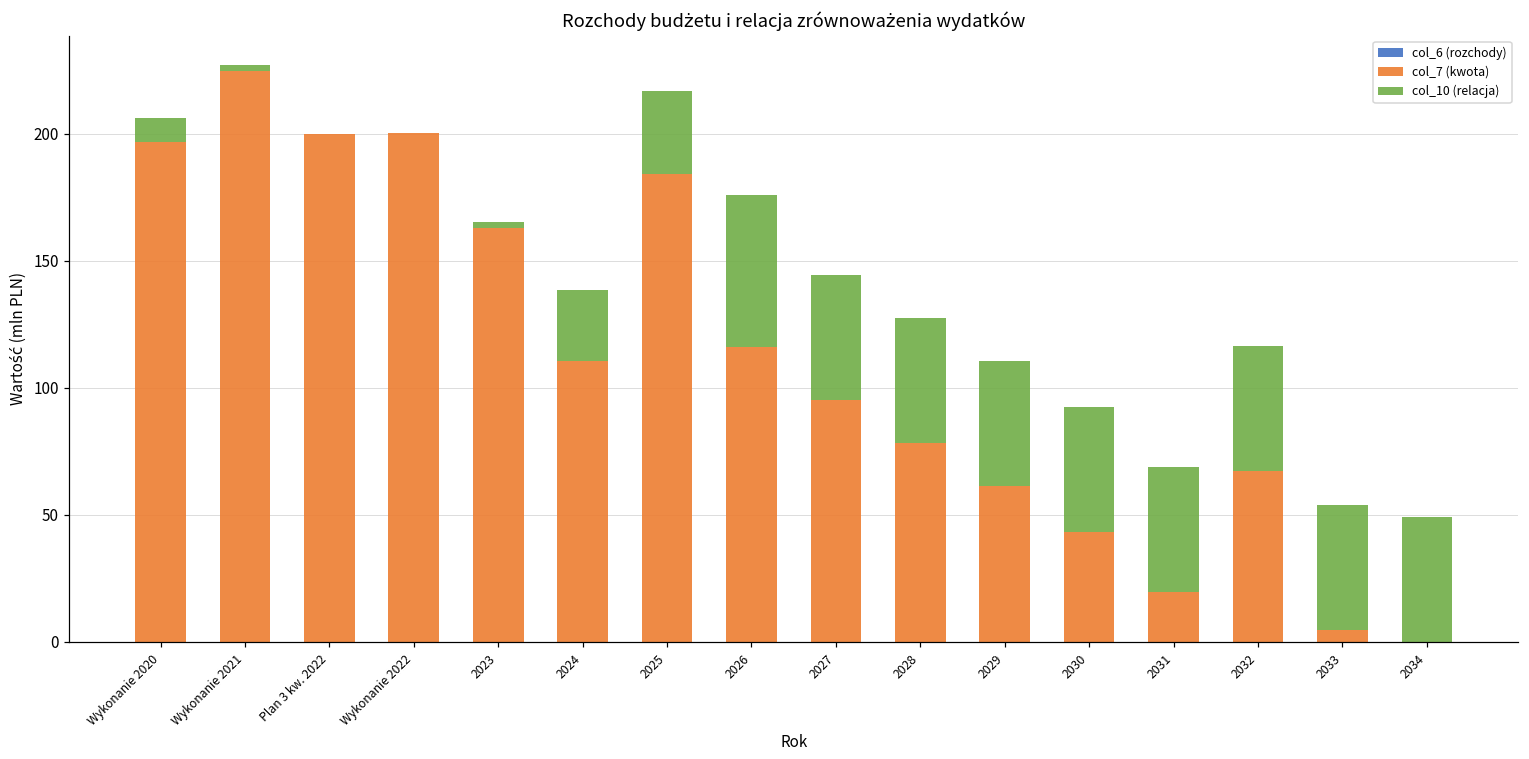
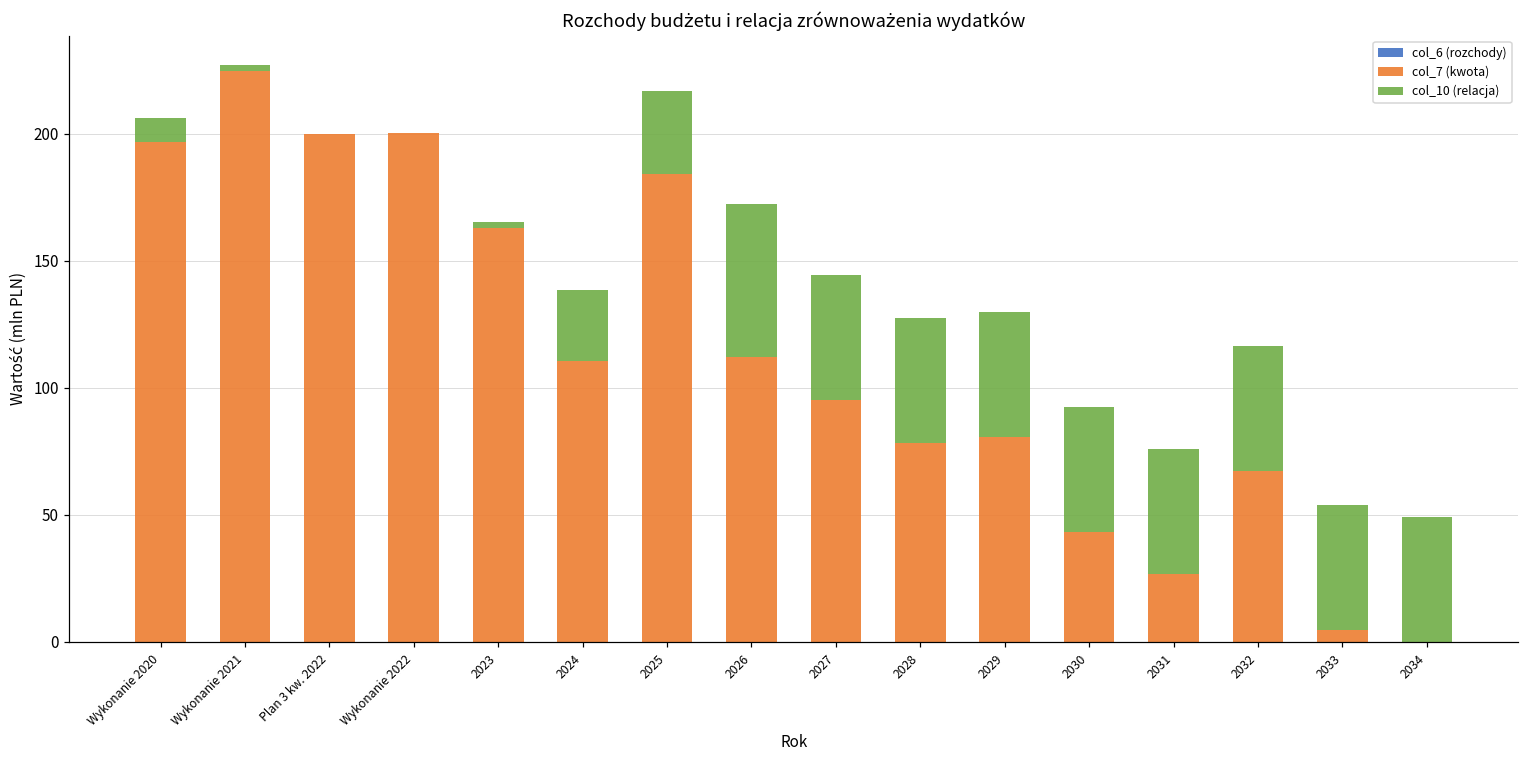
col_7 (kwota), 2026: 116 -> 112
col_7 (kwota), 2029: 61 -> 81
col_7 (kwota), 2031: 20 -> 27
